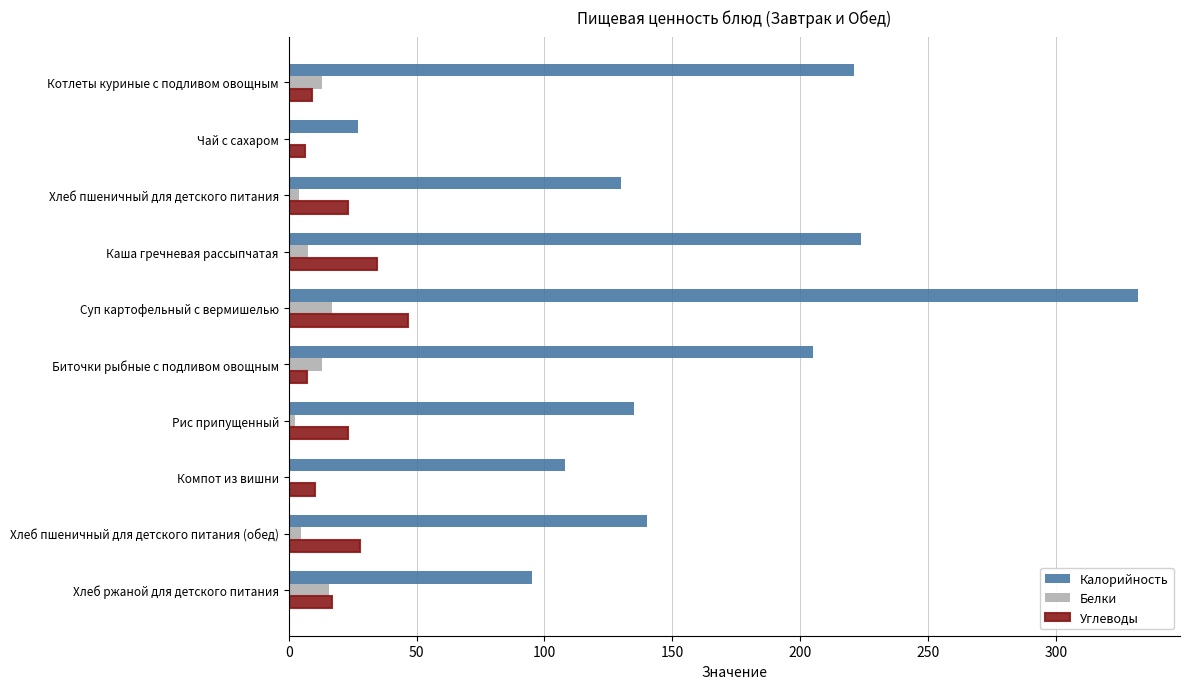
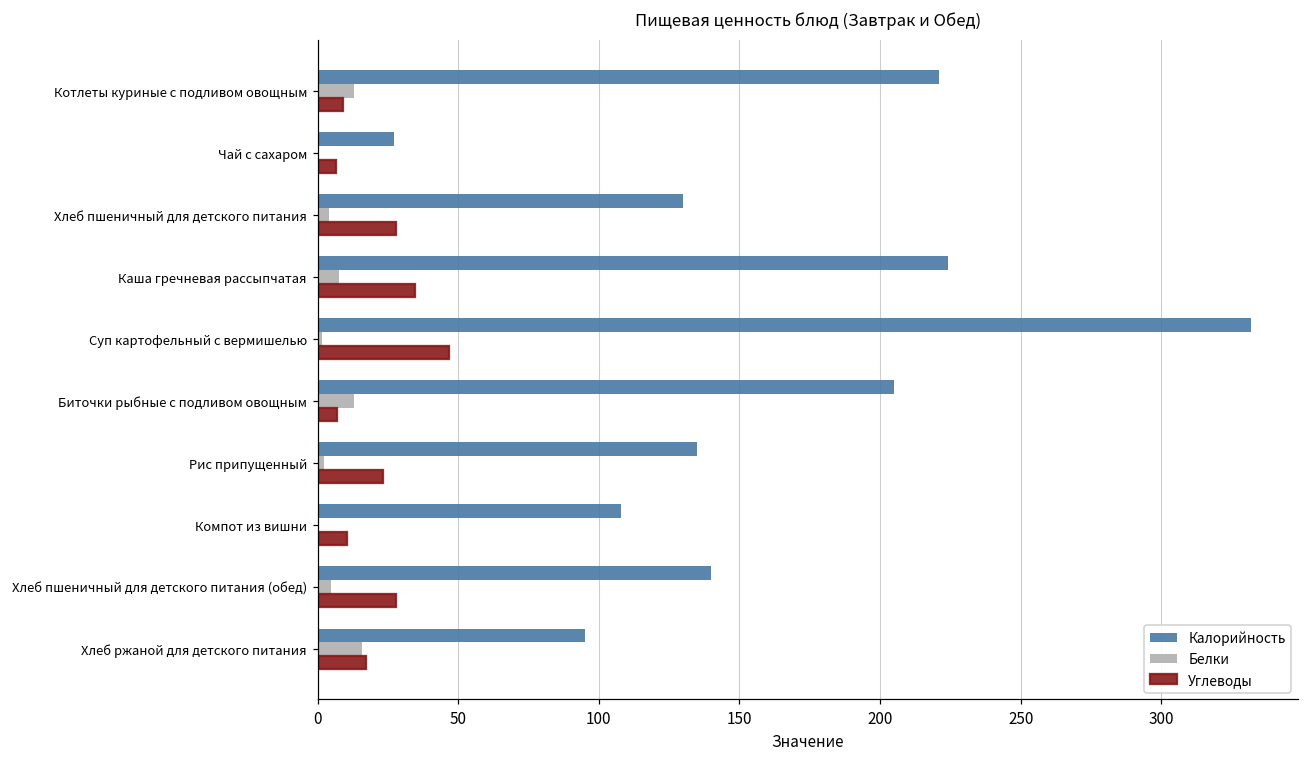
Углеводы, Хлеб пшеничный для детского питания: 23 -> 28
Белки, Суп картофельный с вермишелью: 17 -> 2
